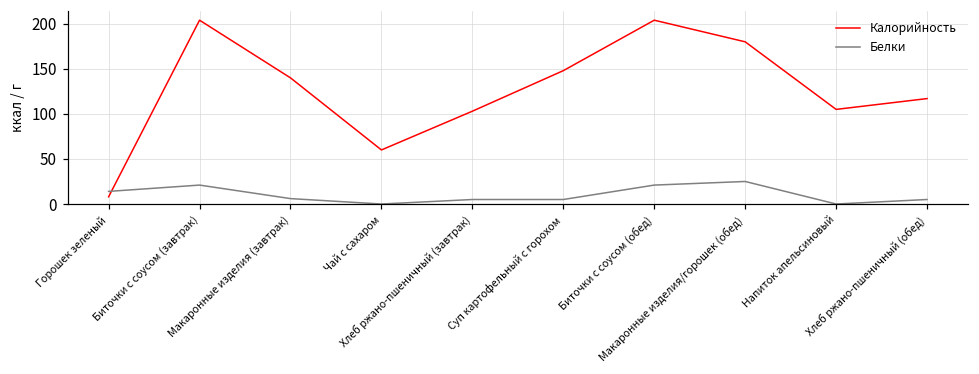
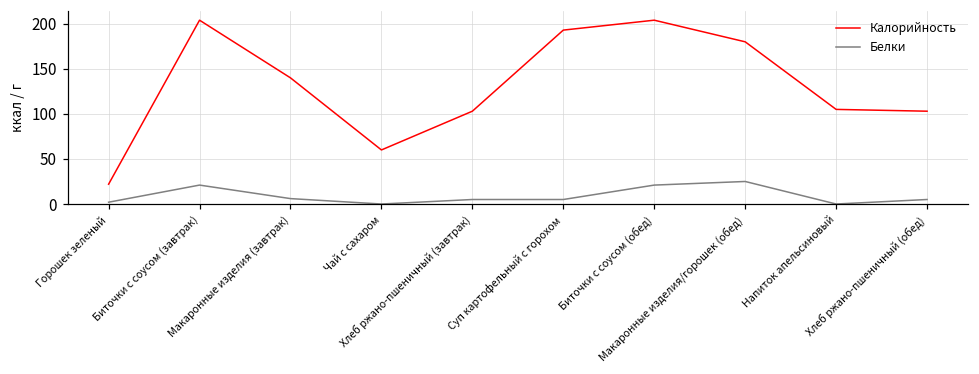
Калорийность, Горошек зеленый: 10 -> 20
Белки, Горошек зеленый: 10 -> 0
Калорийность, Суп картофельный с горохом: 150 -> 190
Калорийность, Хлеб ржано-пшеничный (обед): 120 -> 100
